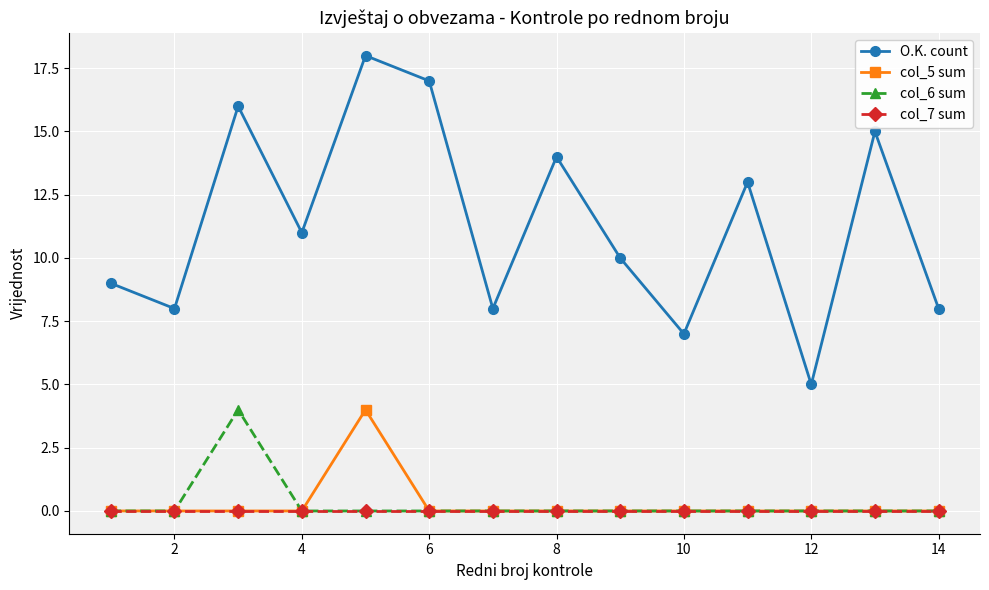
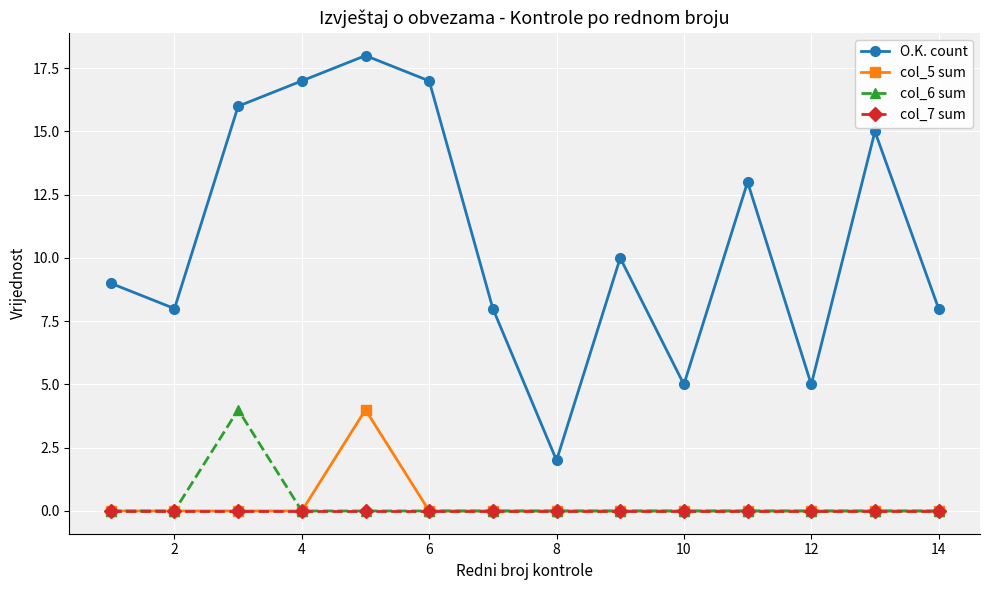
O.K. count, 4: 11 -> 17
O.K. count, 8: 14 -> 2
O.K. count, 10: 7 -> 5
